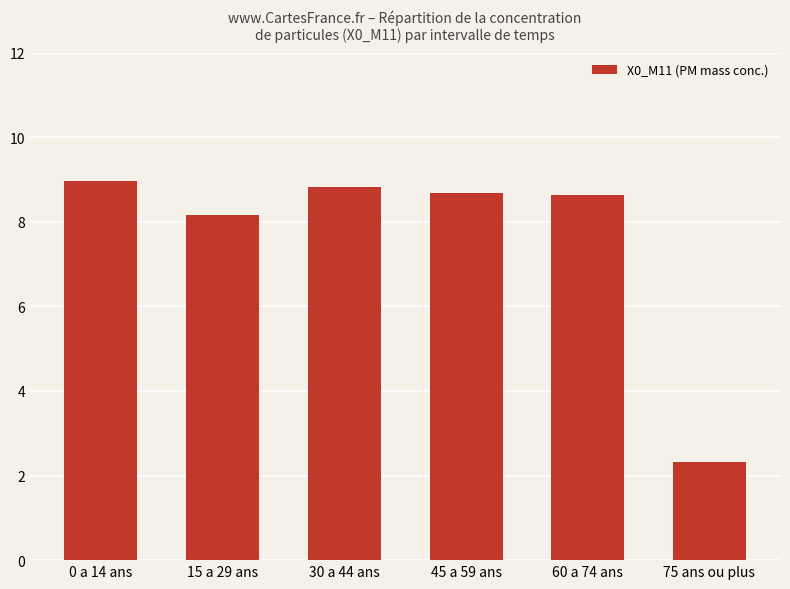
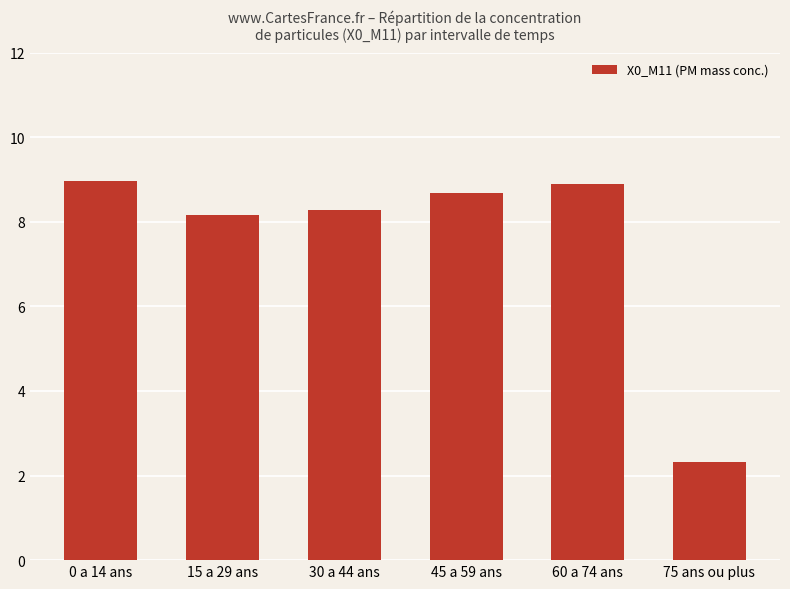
30 a 44 ans: 8.8 -> 8.3
60 a 74 ans: 8.6 -> 8.9
